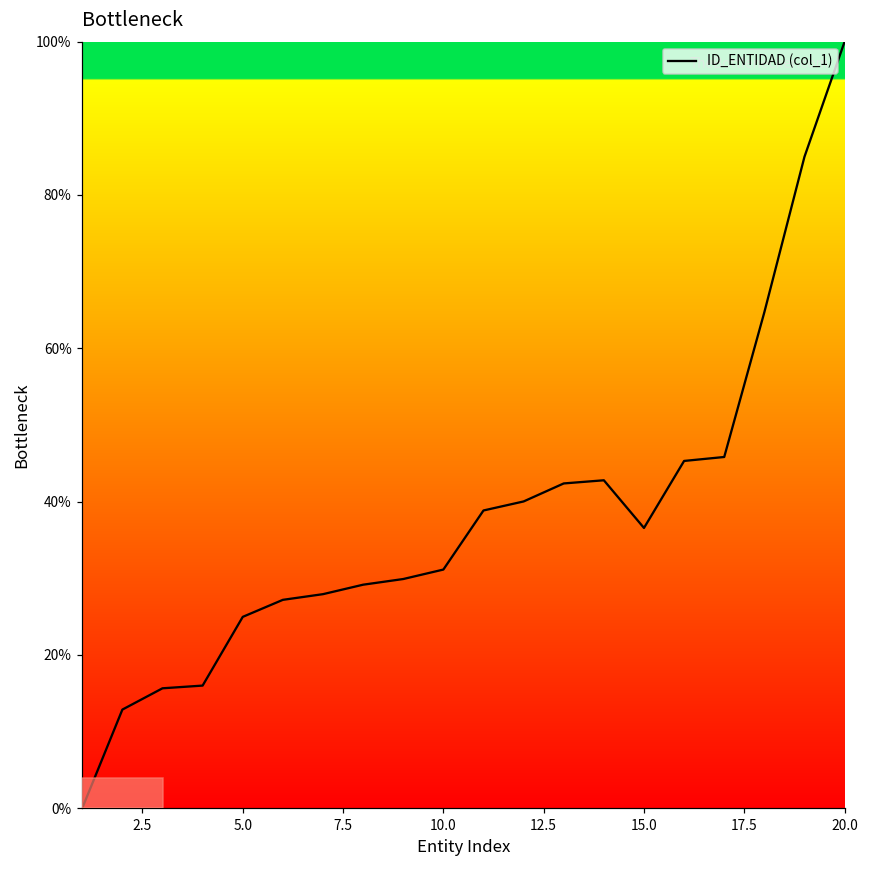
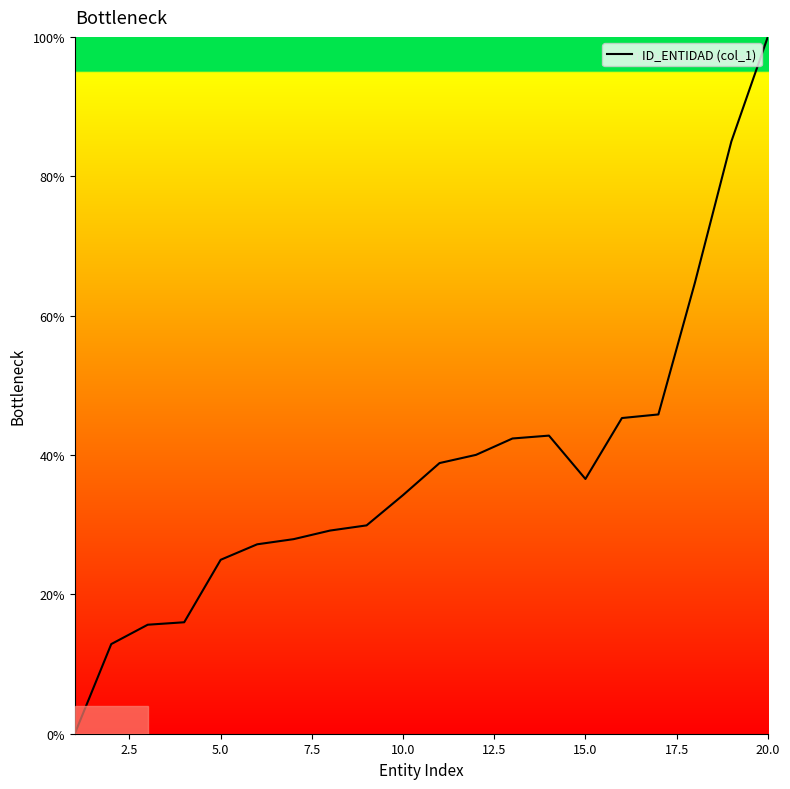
10.0: 31% -> 34%
